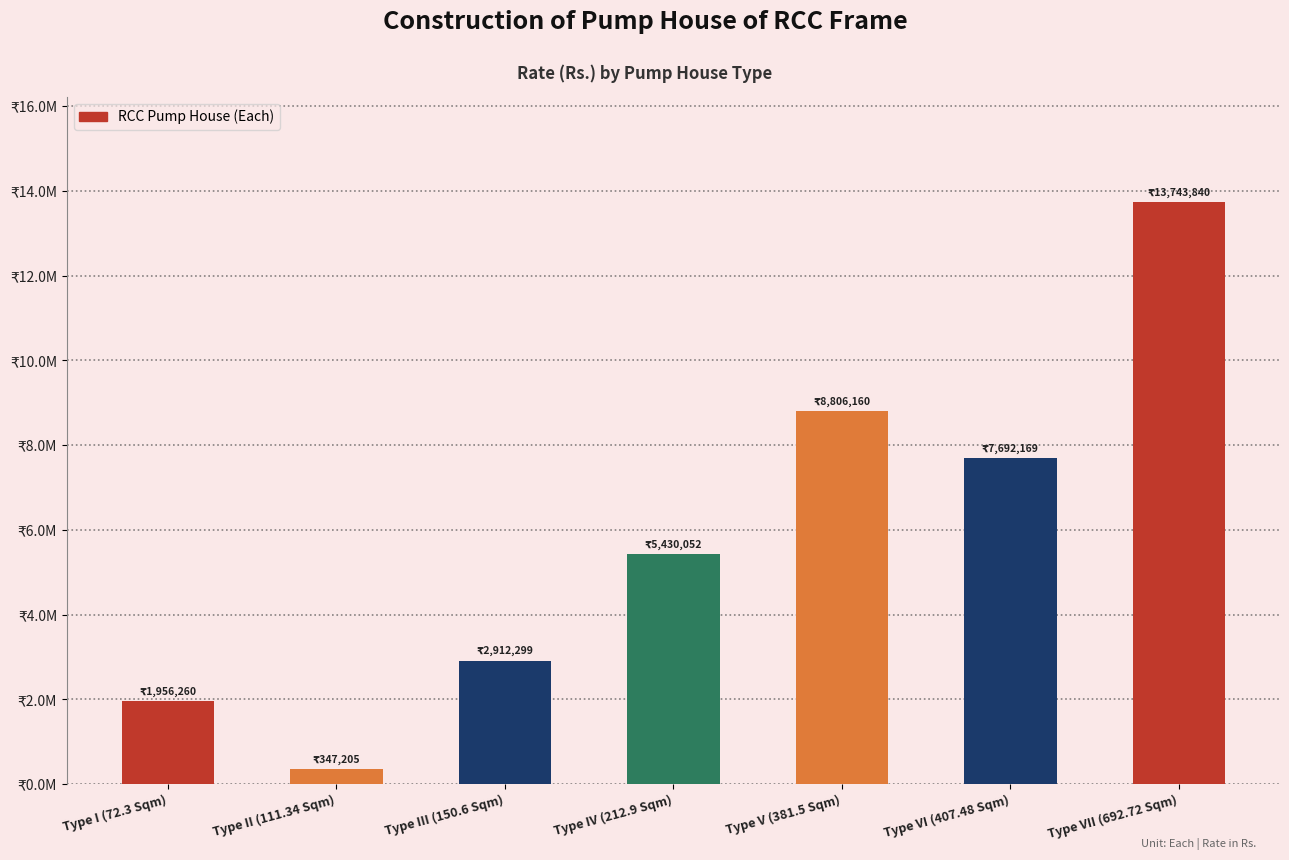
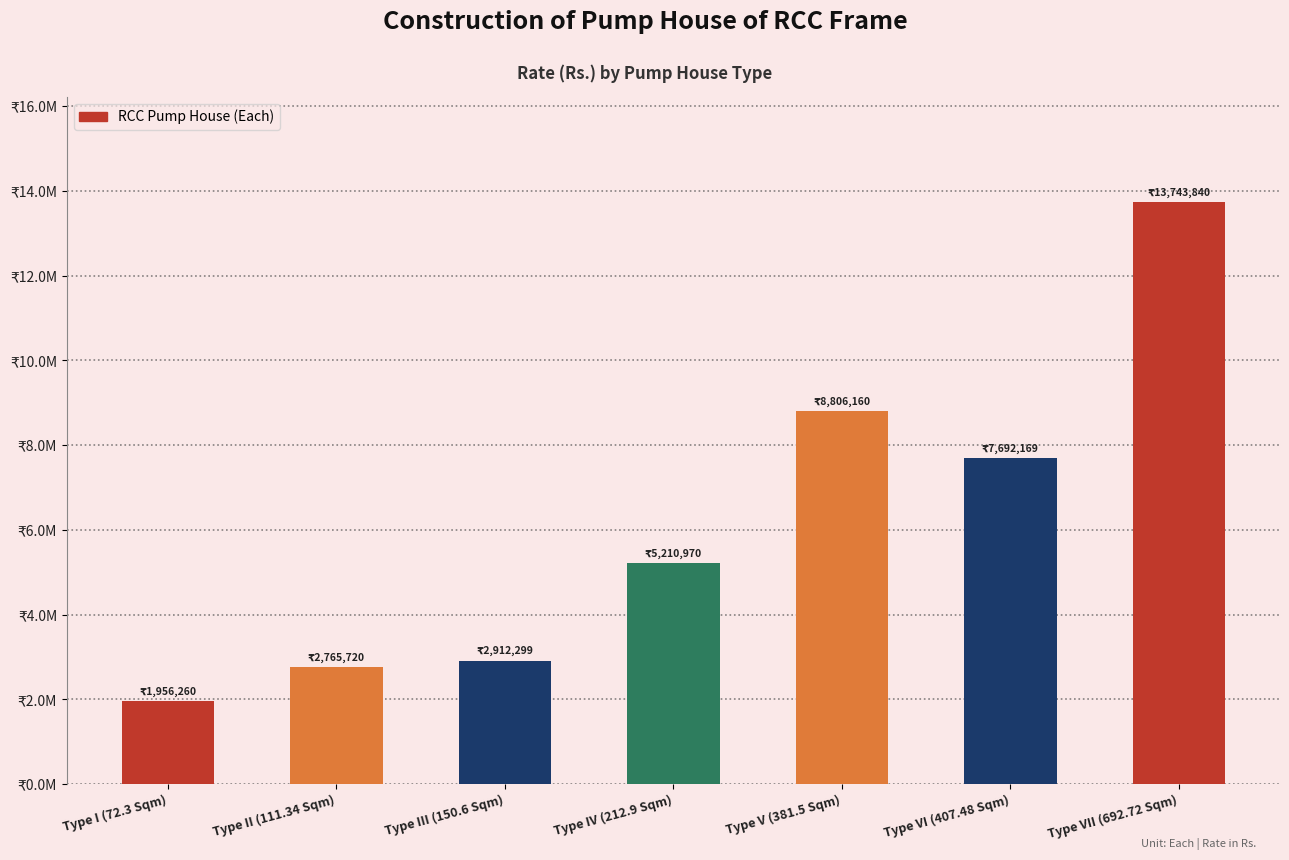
Type II (111.34 Sqm): 347,205 -> 2,765,720
Type IV (212.9 Sqm): 5,430,052 -> 5,210,970
